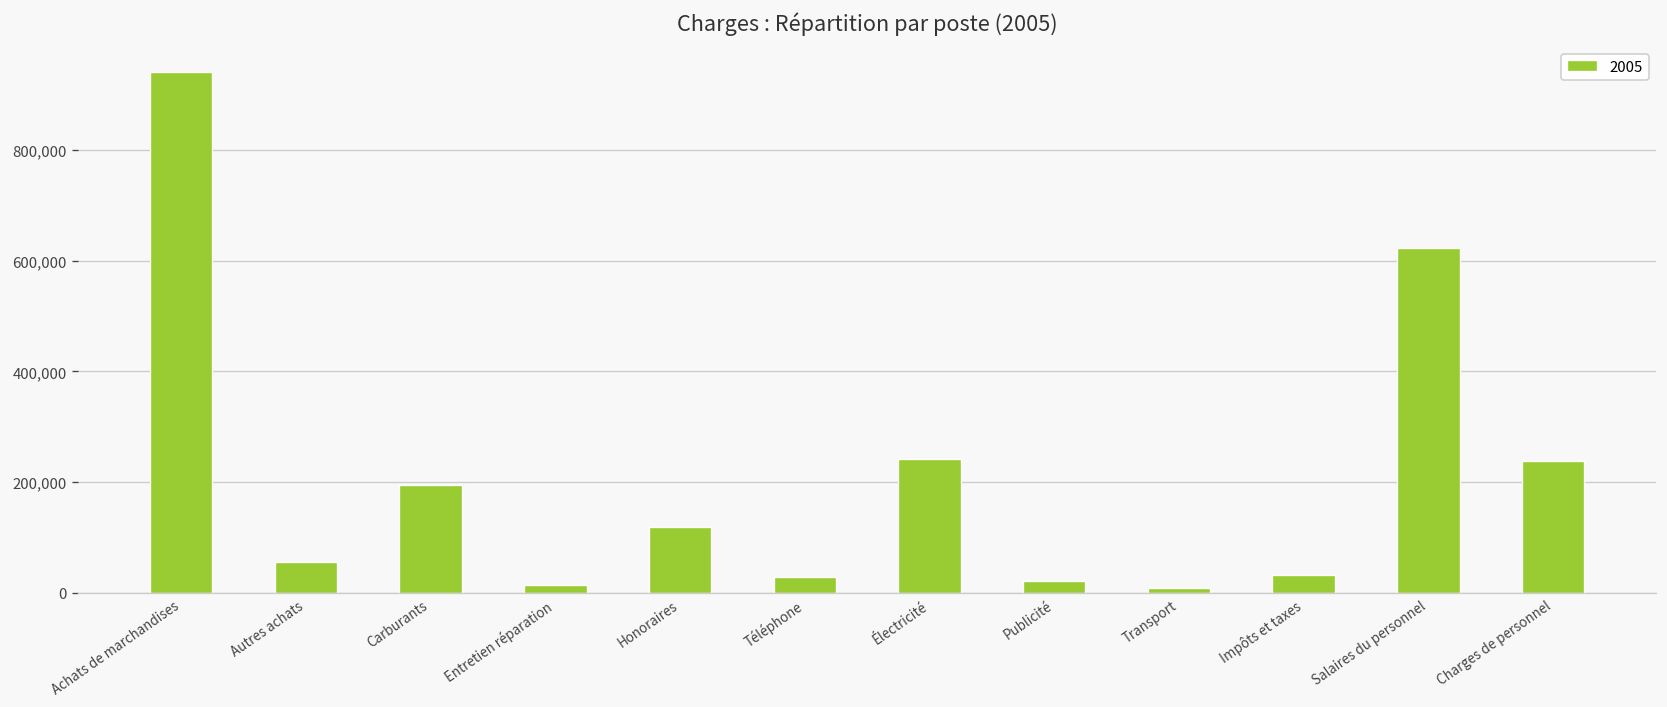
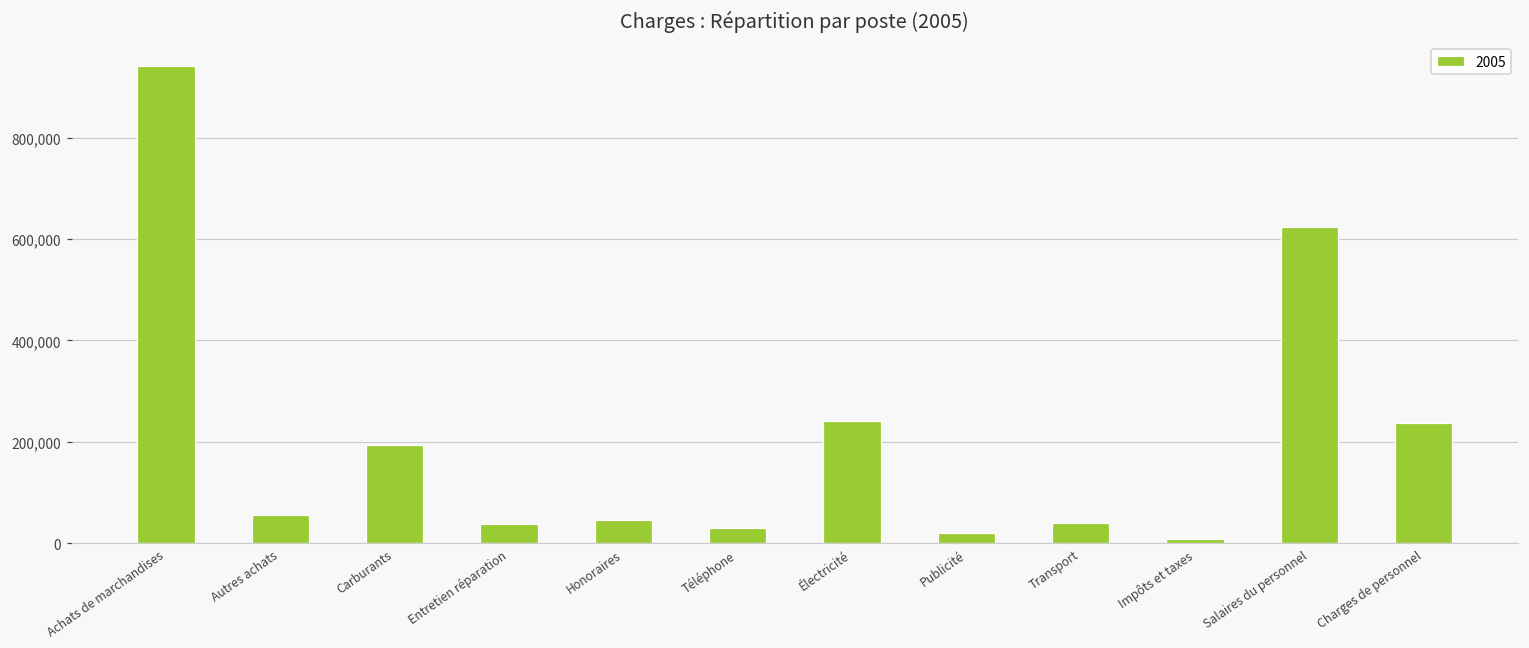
Entretien réparation: 10,000 -> 40,000
Honoraires: 120,000 -> 50,000
Transport: 10,000 -> 40,000
Impôts et taxes: 30,000 -> 10,000
